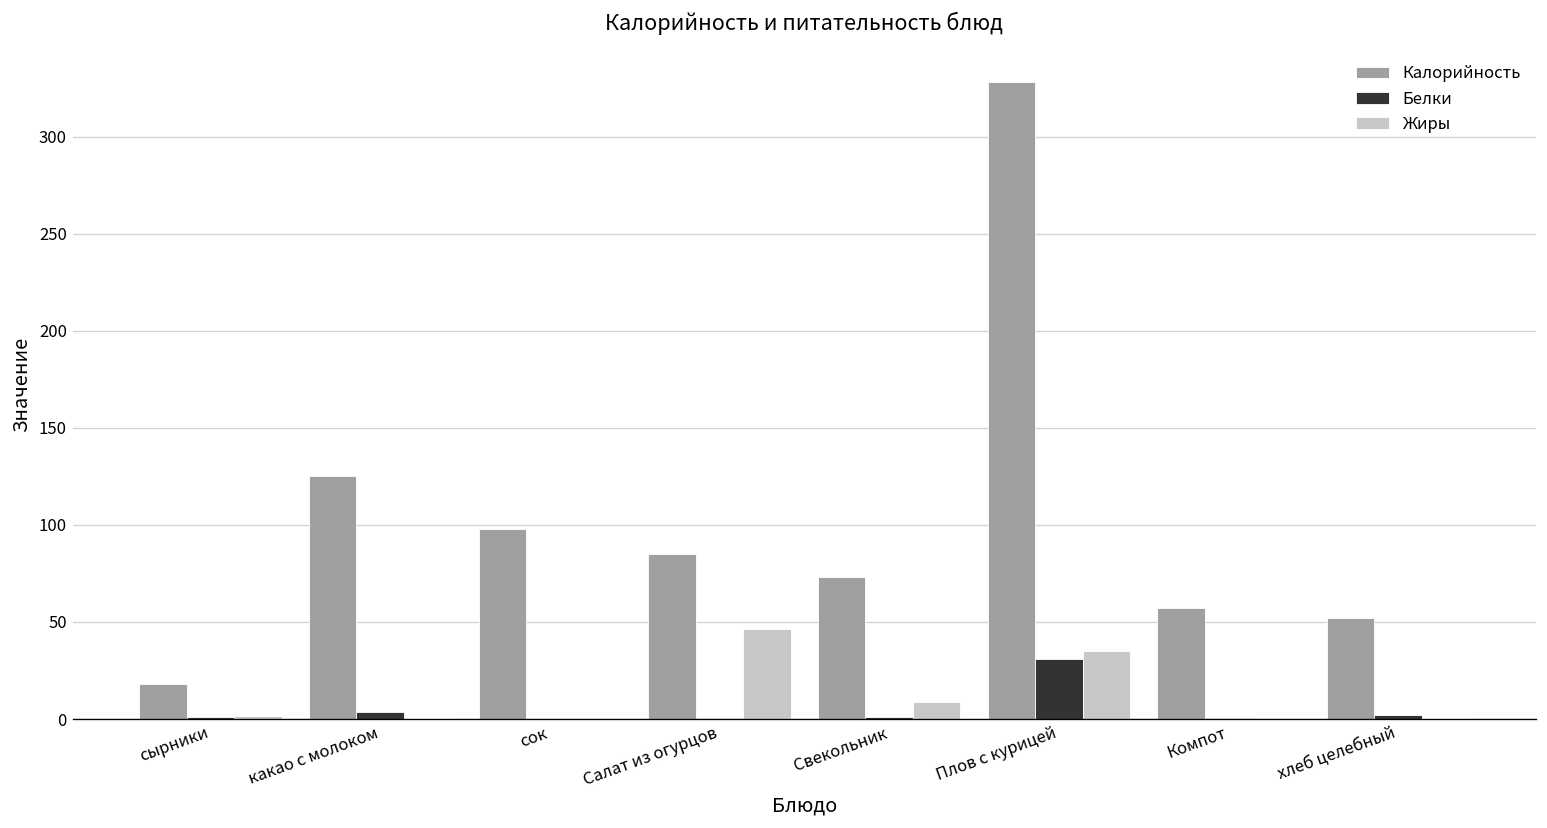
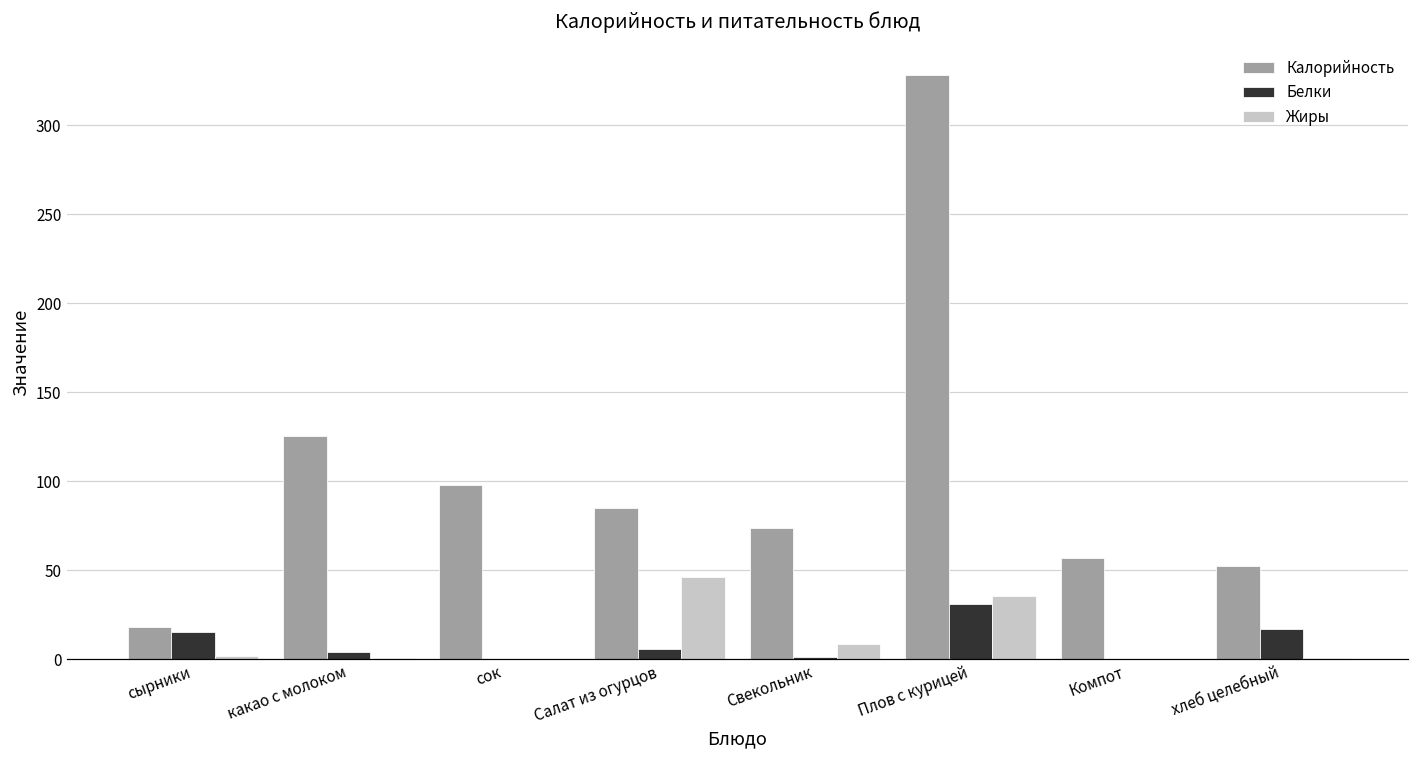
Белки, сырники: 1 -> 15
Белки, Салат из огурцов: 1 -> 6
Белки, хлеб целебный: 2 -> 17
